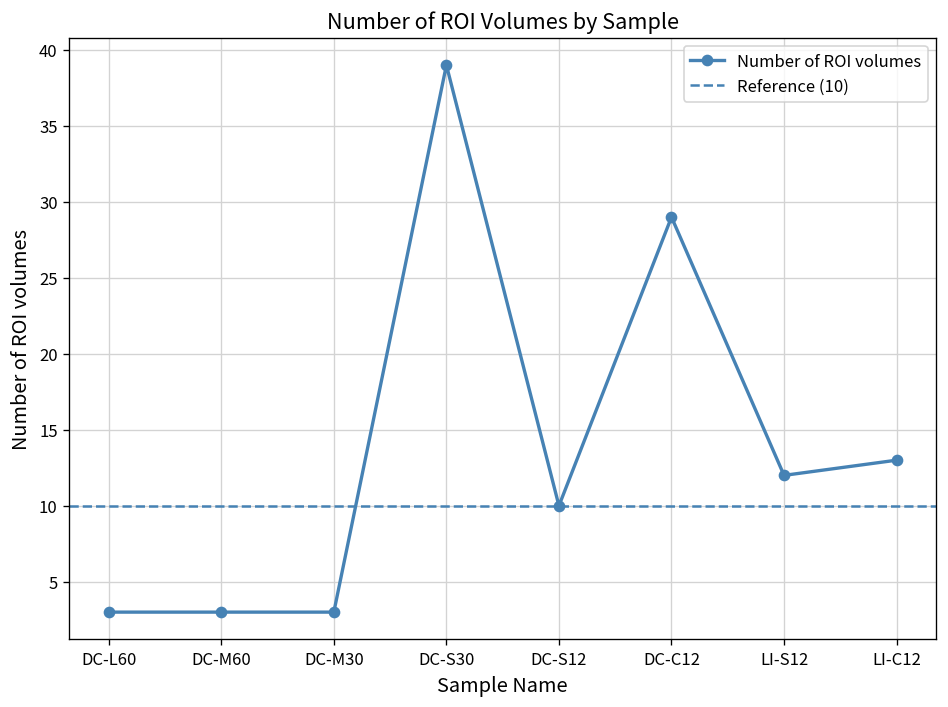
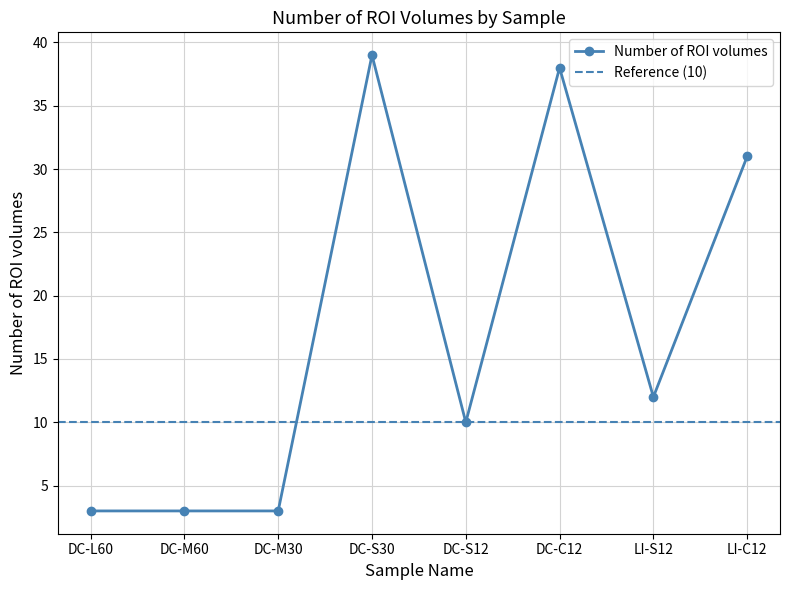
DC-C12: 29 -> 38
LI-C12: 13 -> 31
